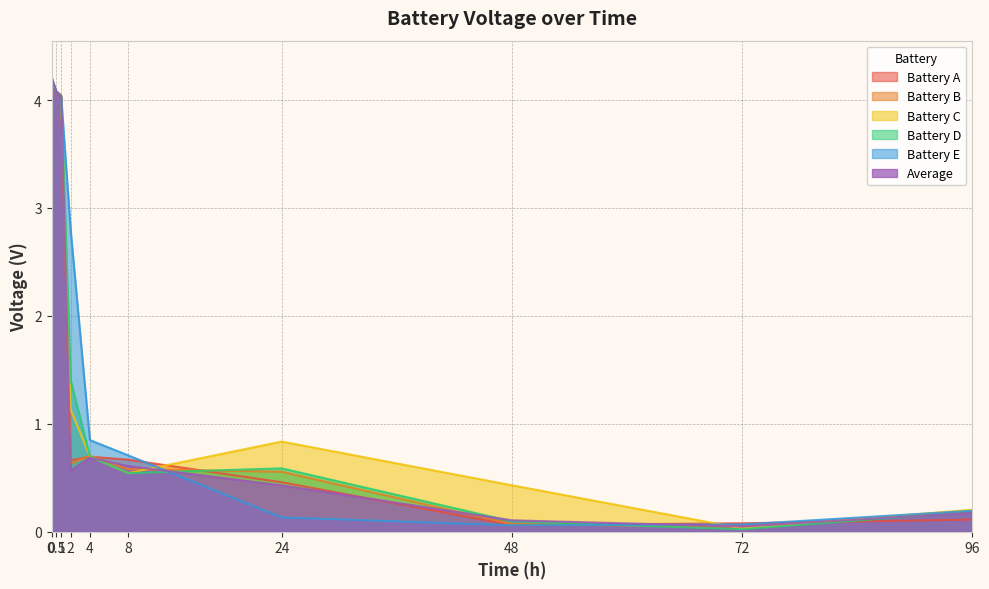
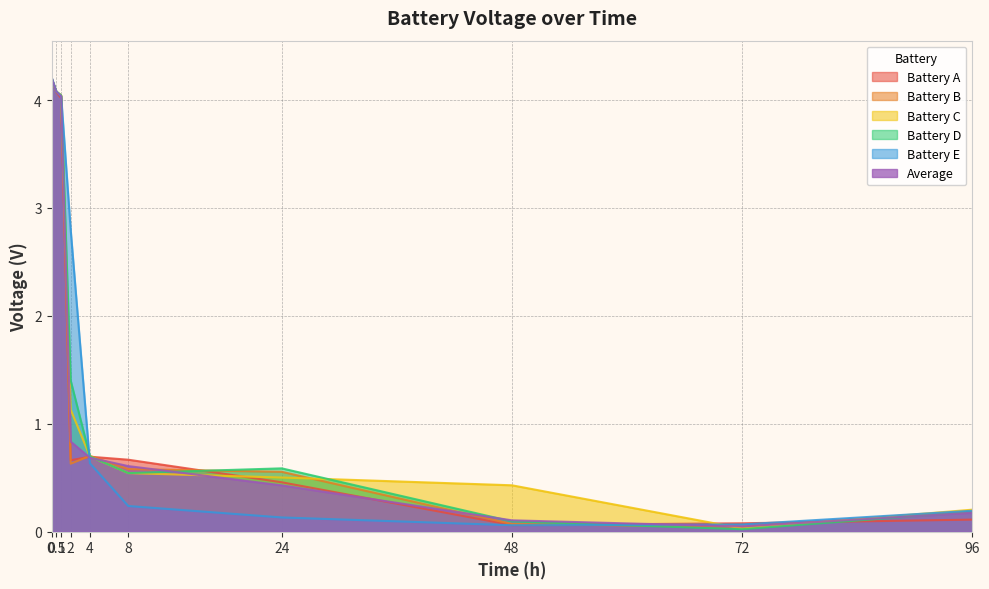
Average, 2: 0.57 -> 0.83
Battery E, 4: 0.85 -> 0.63
Battery E, 8: 0.71 -> 0.24
Battery C, 24: 0.84 -> 0.50
